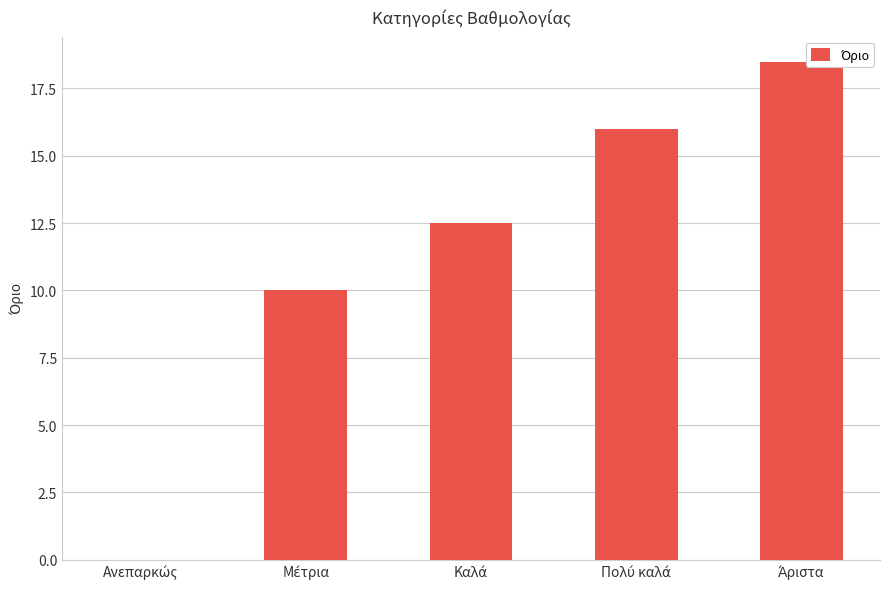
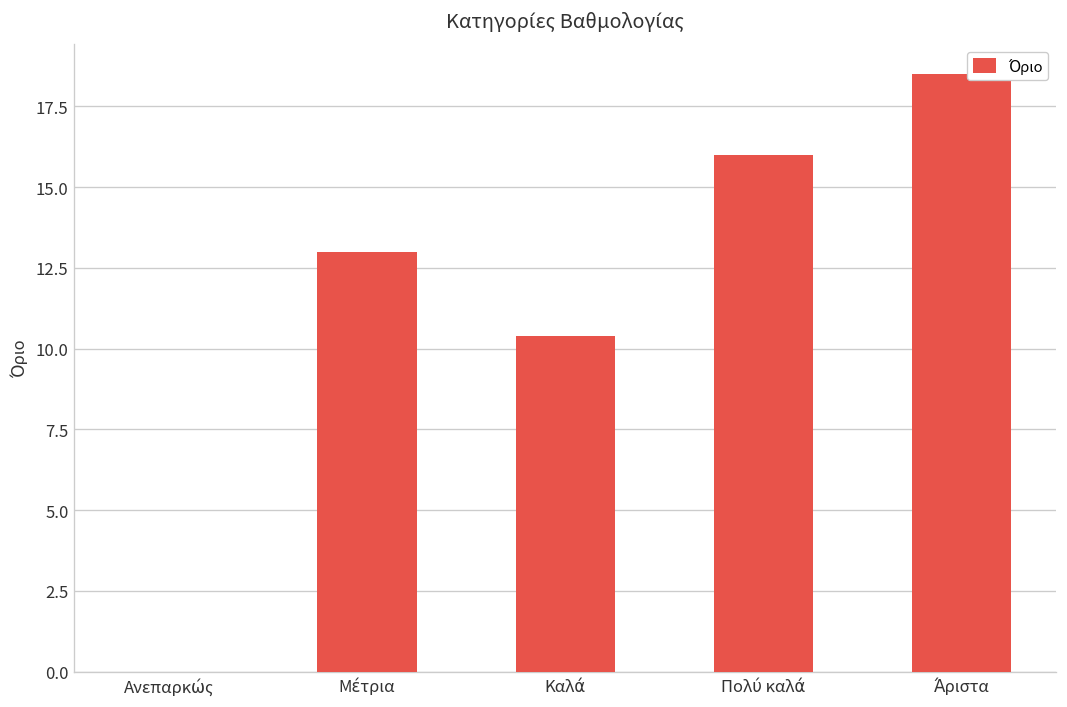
Μέτρια: 10 -> 13
Καλά: 12.5 -> 10.4
